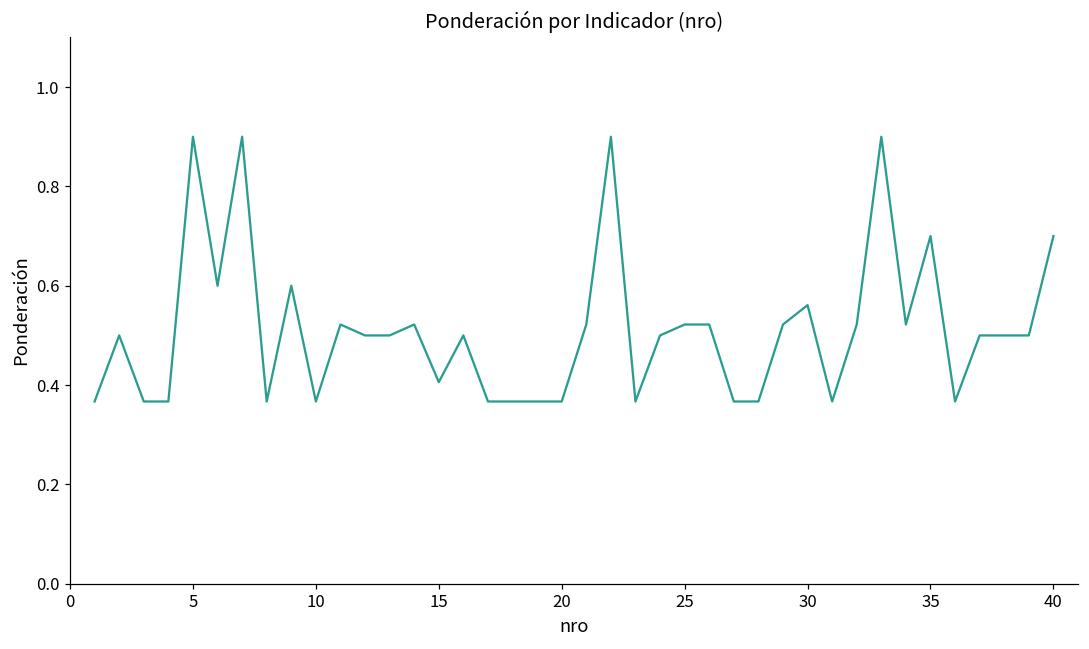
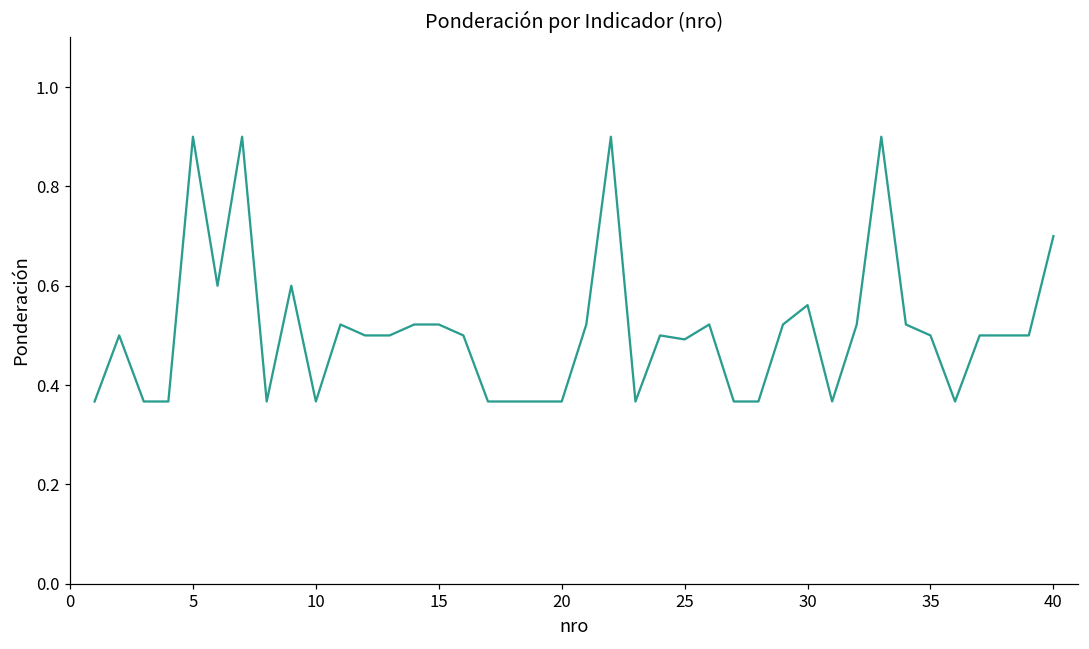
15: 0.41 -> 0.52
25: 0.52 -> 0.49
35: 0.7 -> 0.5
